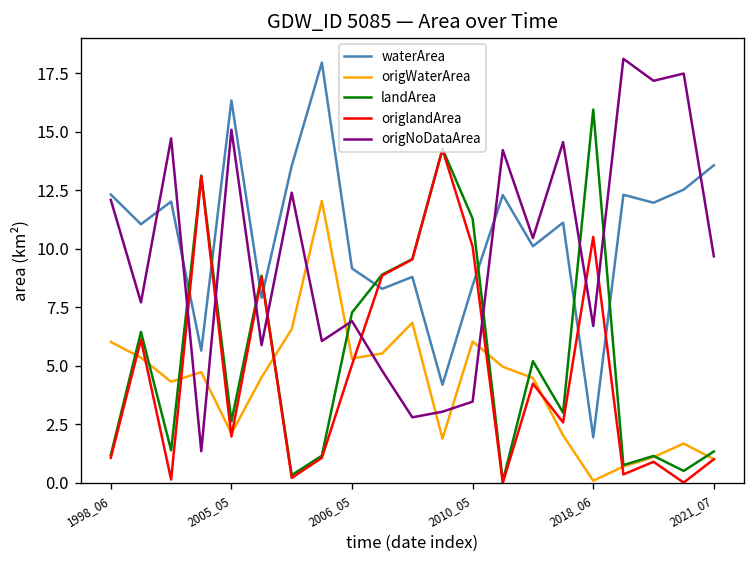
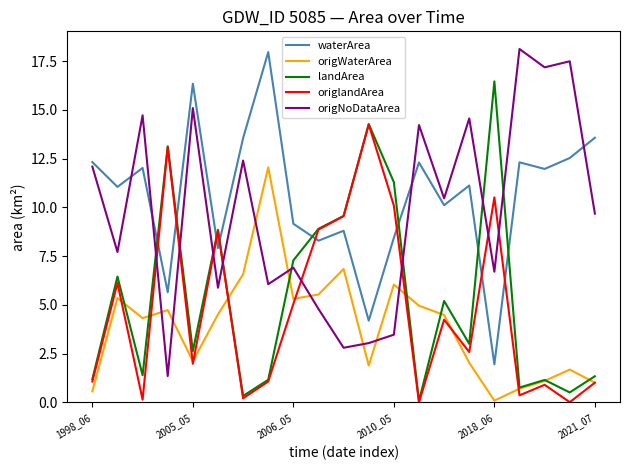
origWaterArea, 1998_06: 6.0 -> 0.6
landArea, 2018_06: 16.0 -> 16.5
